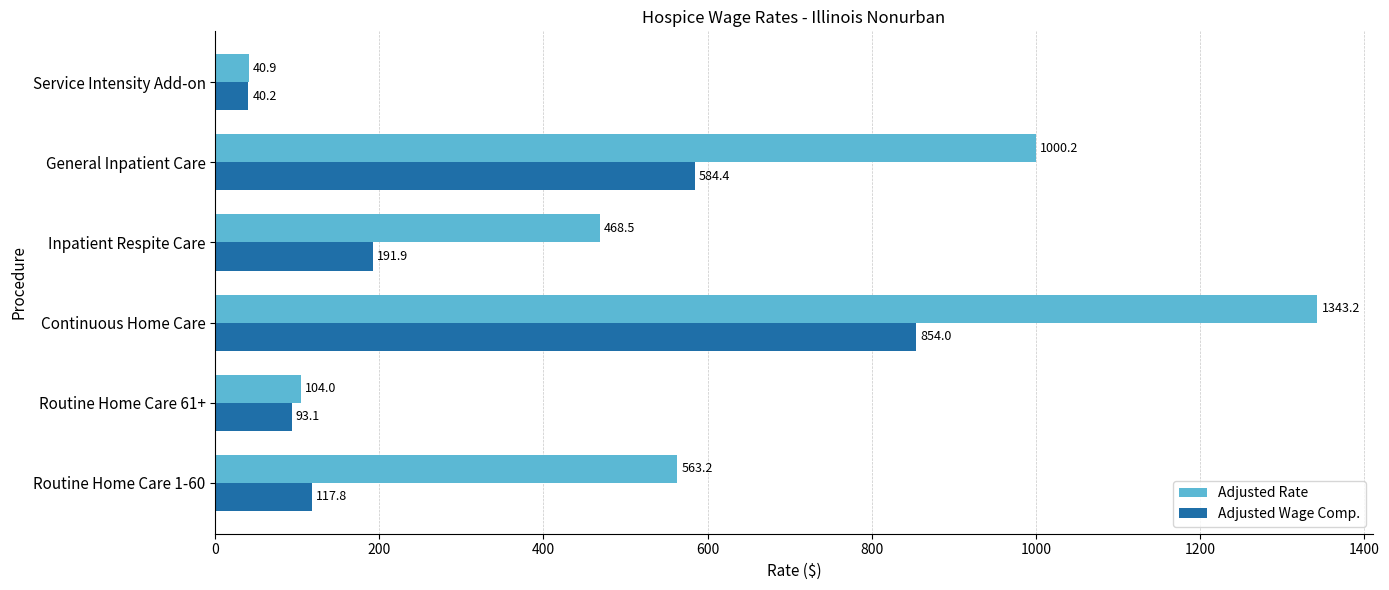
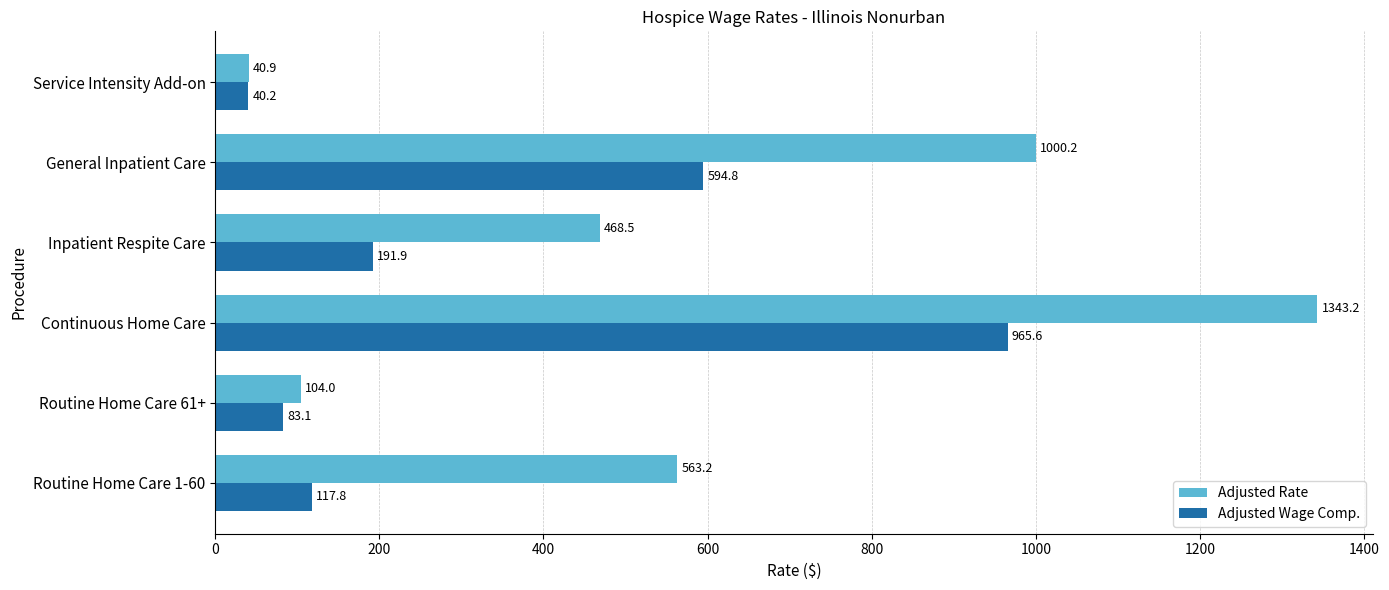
Adjusted Wage Comp., General Inpatient Care: 584.4 -> 594.8
Adjusted Wage Comp., Continuous Home Care: 854.0 -> 965.6
Adjusted Wage Comp., Routine Home Care 61+: 93.1 -> 83.1
